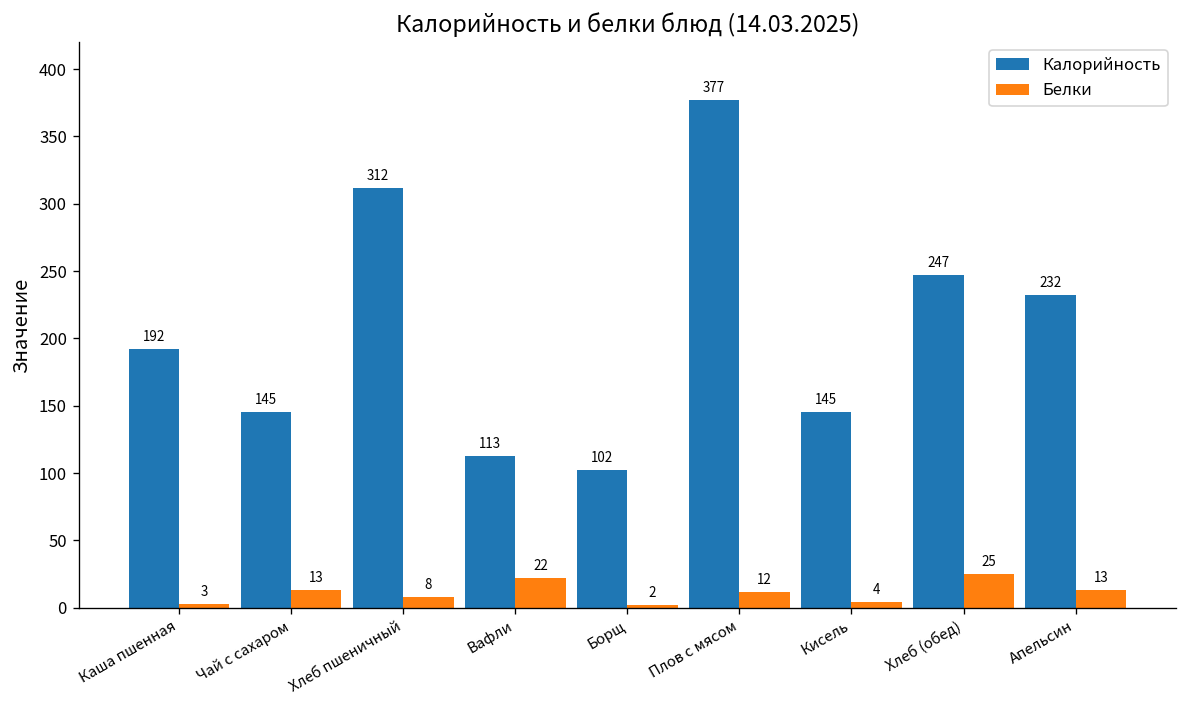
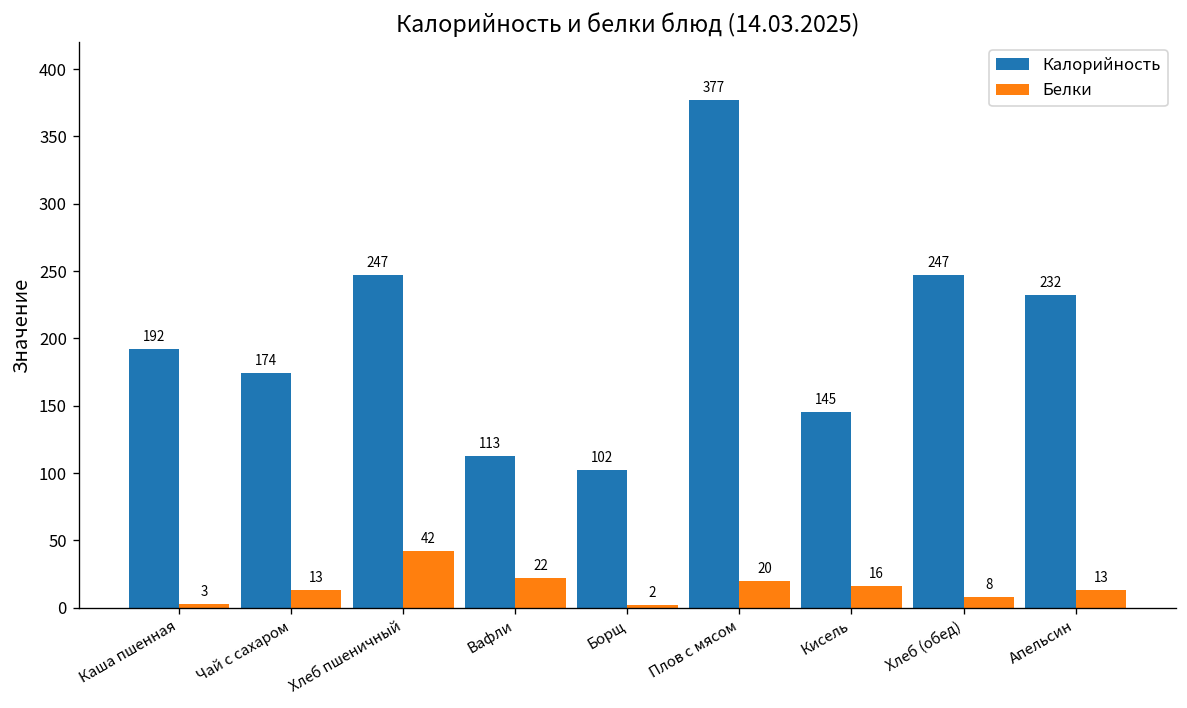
Калорийность, Чай с сахаром: 145 -> 174
Калорийность, Хлеб пшеничный: 312 -> 247
Белки, Хлеб пшеничный: 8 -> 42
Белки, Плов с мясом: 12 -> 20
Белки, Кисель: 4 -> 16
Белки, Хлеб (обед): 25 -> 8
